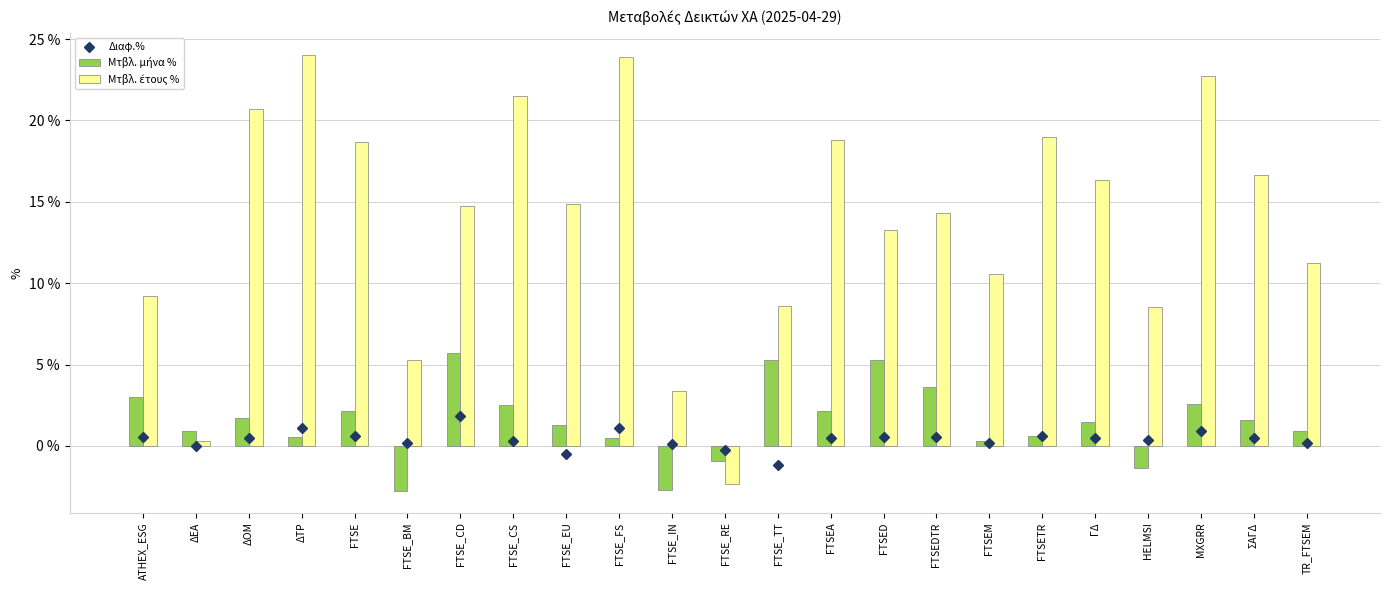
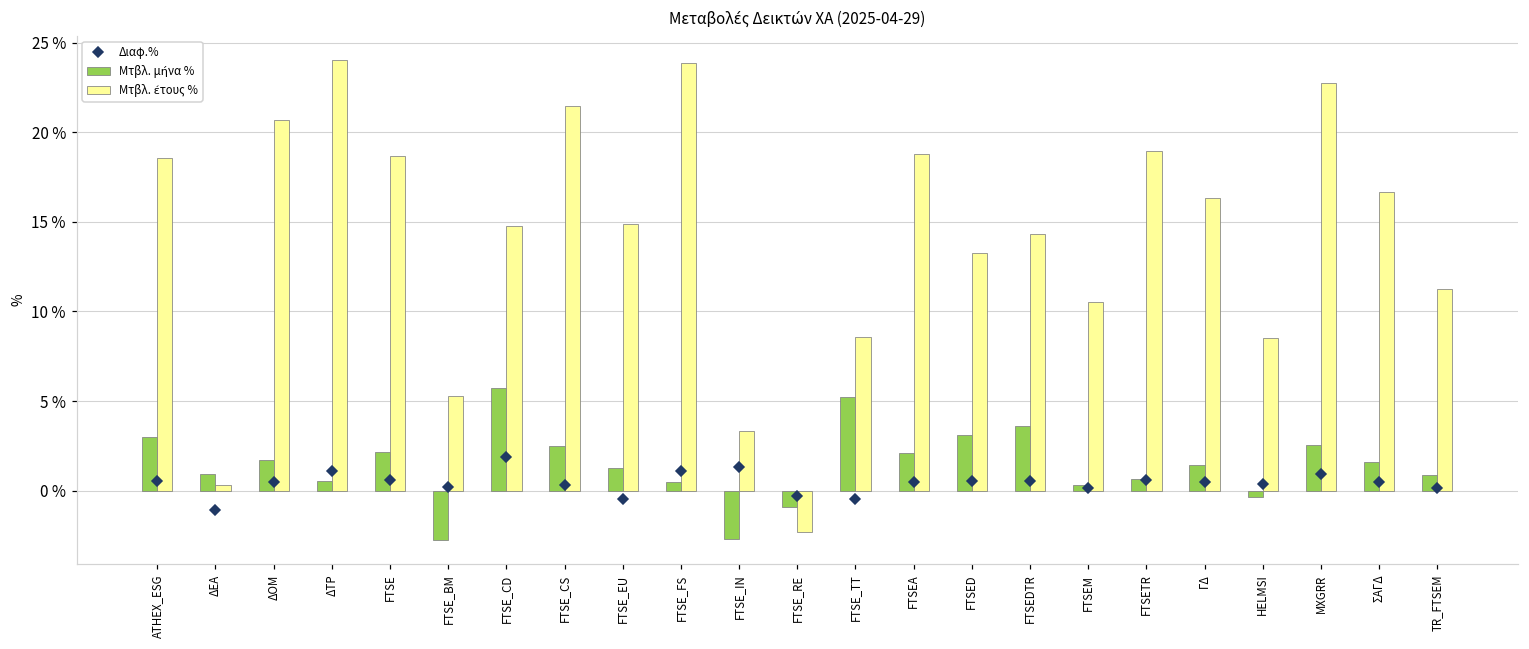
Μτβλ. έτους %, ATHEX_ESG: 9.2 % -> 18.6 %
Διαφ.%, ΔΕΑ: 0.0 % -> -1.1 %
Διαφ.%, FTSE_IN: 0.1 % -> 1.3 %
Διαφ.%, FTSE_TT: -1.2 % -> -0.5 %
Μτβλ. μήνα %, FTSED: 5.3 % -> 3.1 %
Μτβλ. μήνα %, HELMSI: -1.4 % -> -0.3 %
